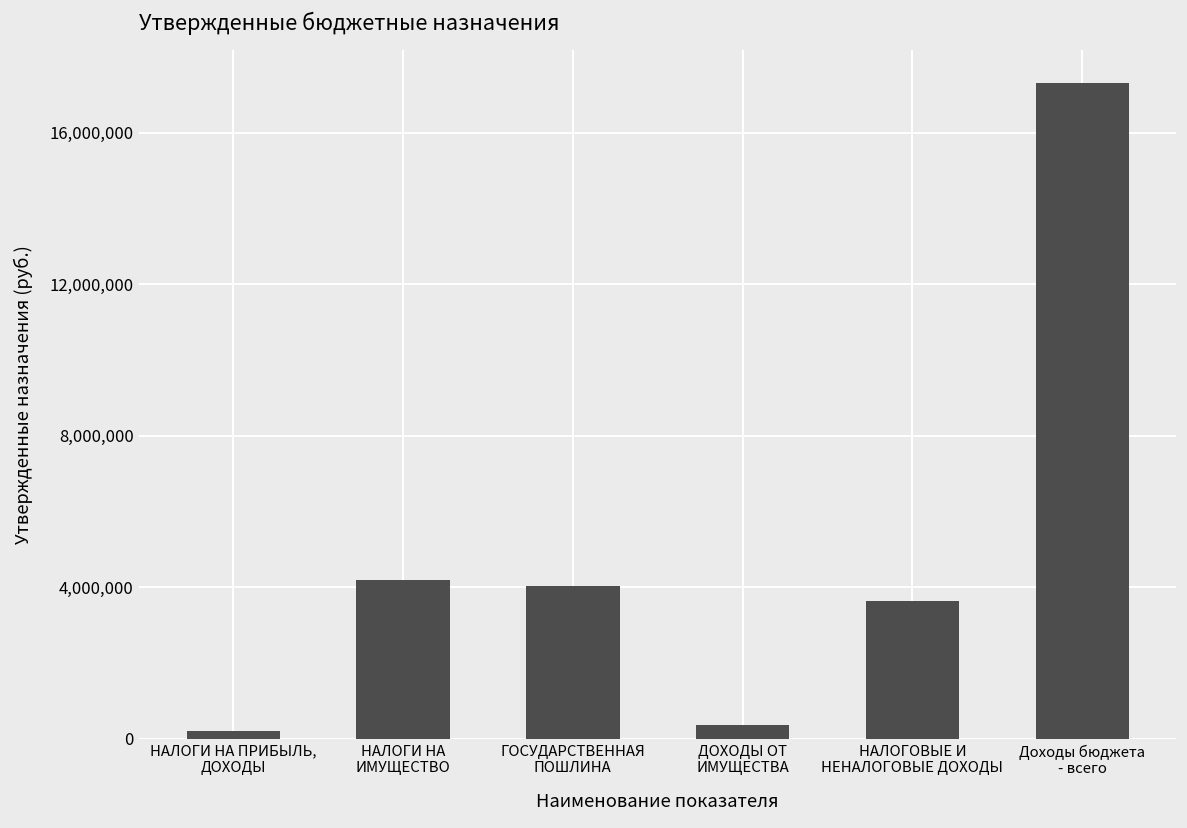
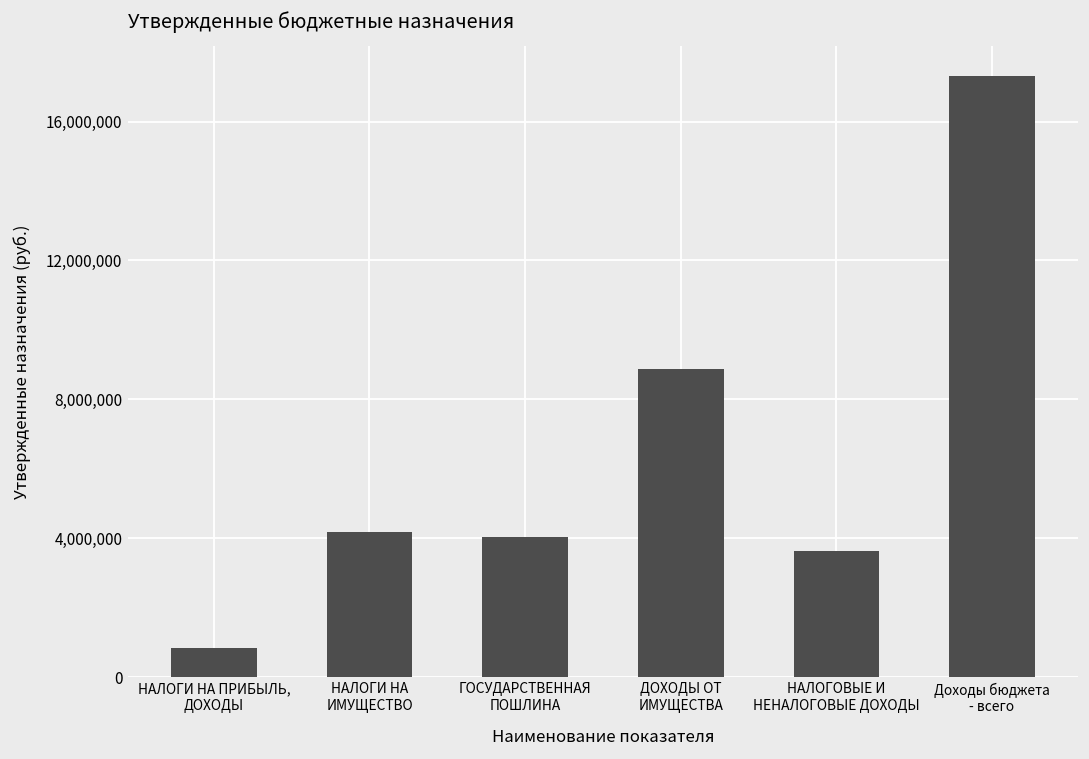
НАЛОГИ НА ПРИБЫЛЬ, ДОХОДЫ: 200,000 -> 800,000
ДОХОДЫ ОТ ИМУЩЕСТВА: 400,000 -> 8,900,000
